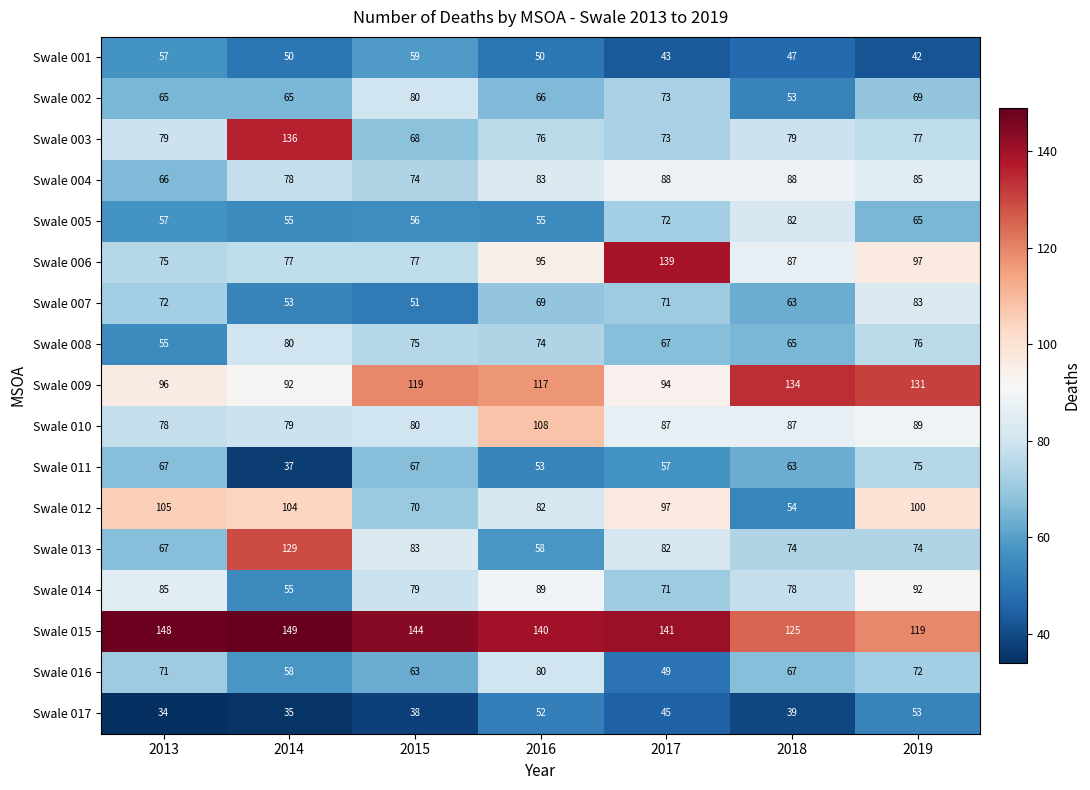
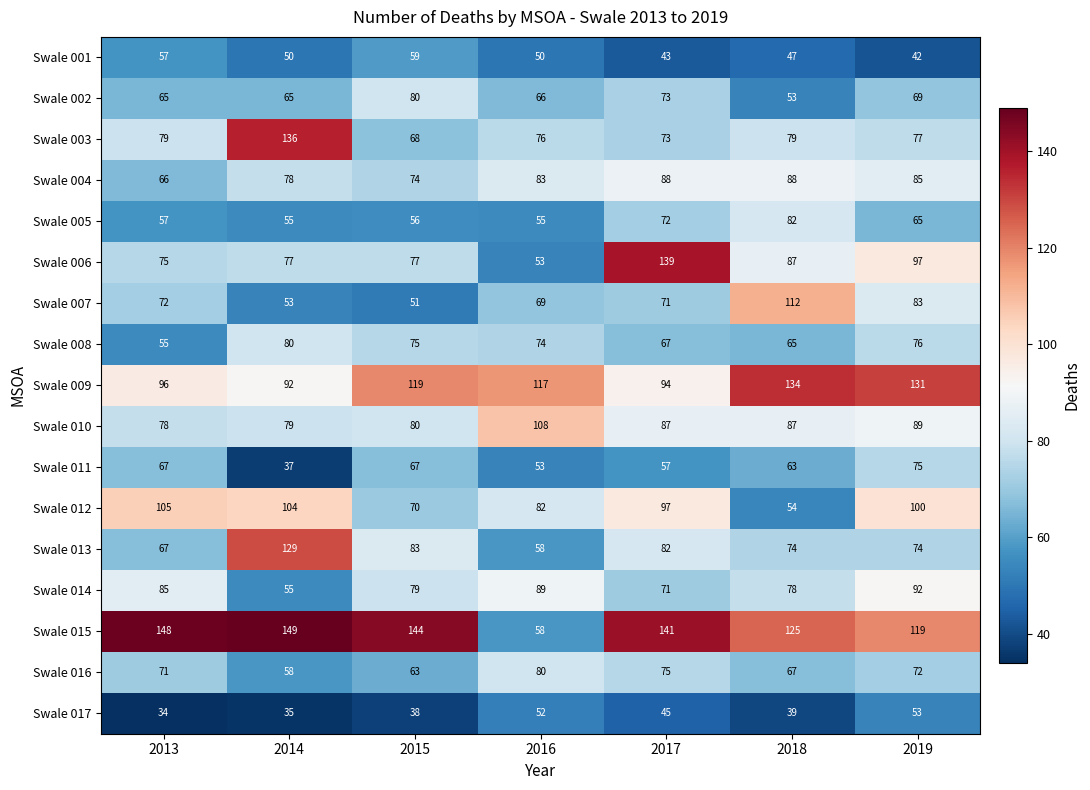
Swale 006, 2016: 95 -> 53
Swale 007, 2018: 63 -> 112
Swale 015, 2016: 140 -> 58
Swale 016, 2017: 49 -> 75
